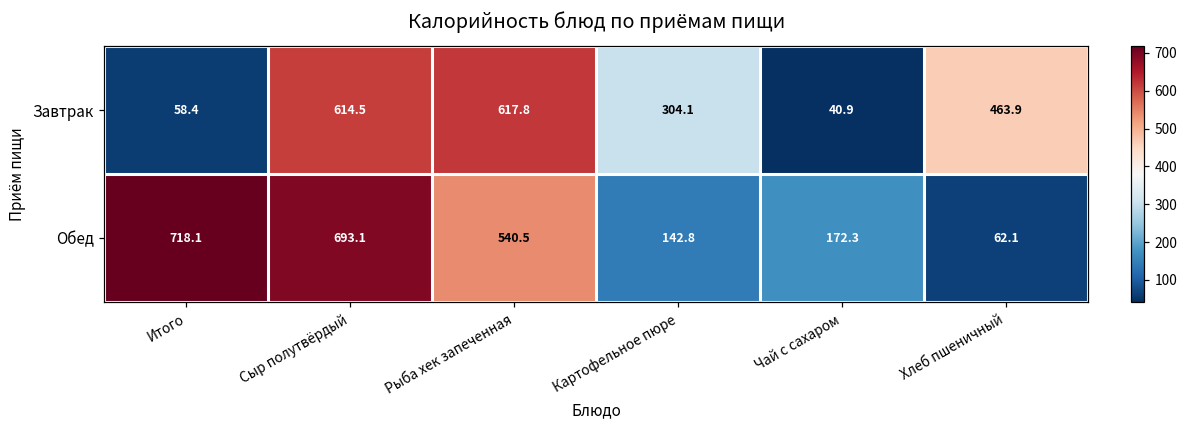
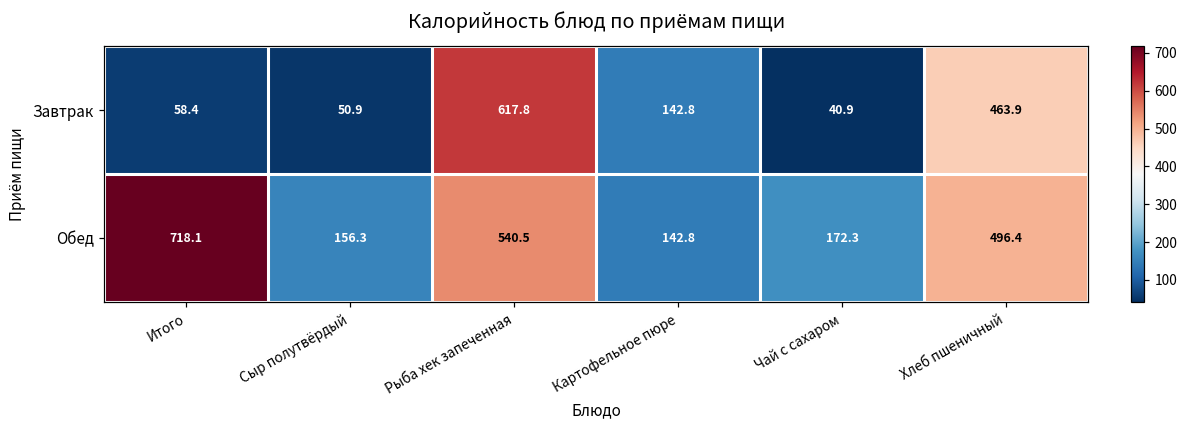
Завтрак, Сыр полутвёрдый: 614.5 -> 50.9
Завтрак, Картофельное пюре: 304.1 -> 142.8
Обед, Сыр полутвёрдый: 693.1 -> 156.3
Обед, Хлеб пшеничный: 62.1 -> 496.4
